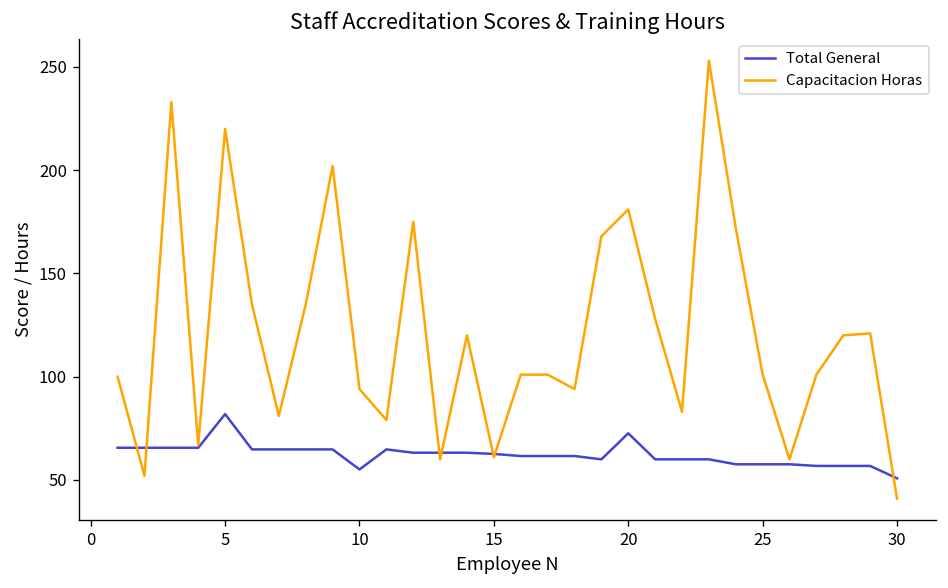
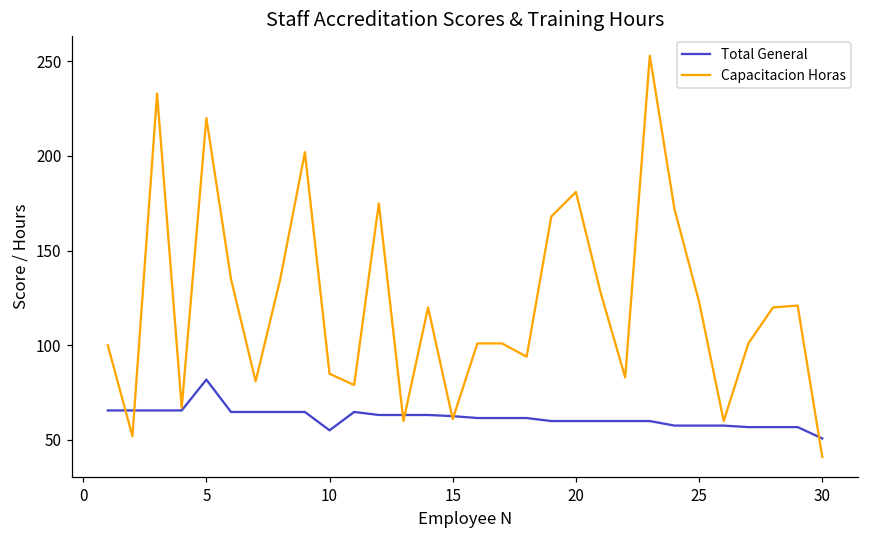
Capacitacion Horas, 10: 94 -> 85
Total General, 20: 73 -> 60
Capacitacion Horas, 25: 101 -> 123
